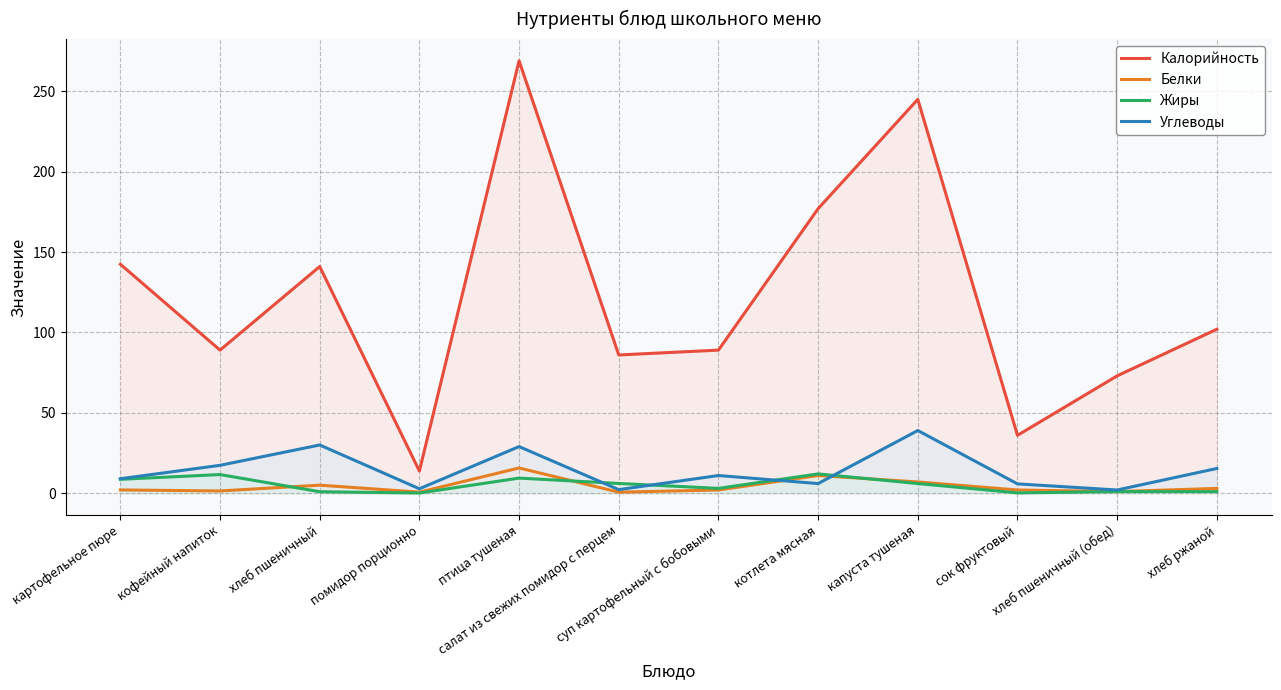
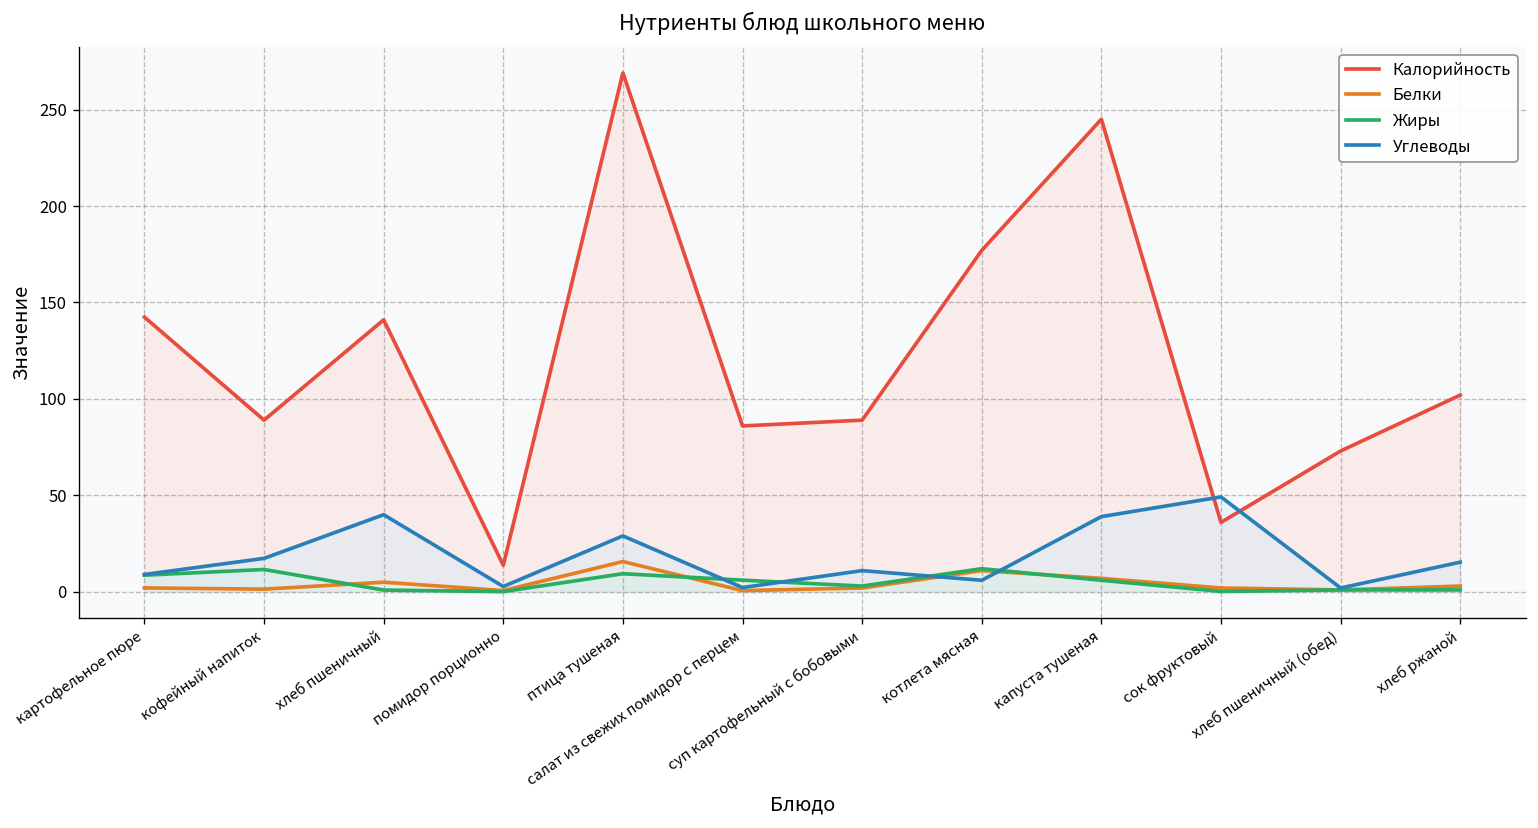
Углеводы, хлеб пшеничный: 30 -> 40
Углеводы, сок фруктовый: 6 -> 49
